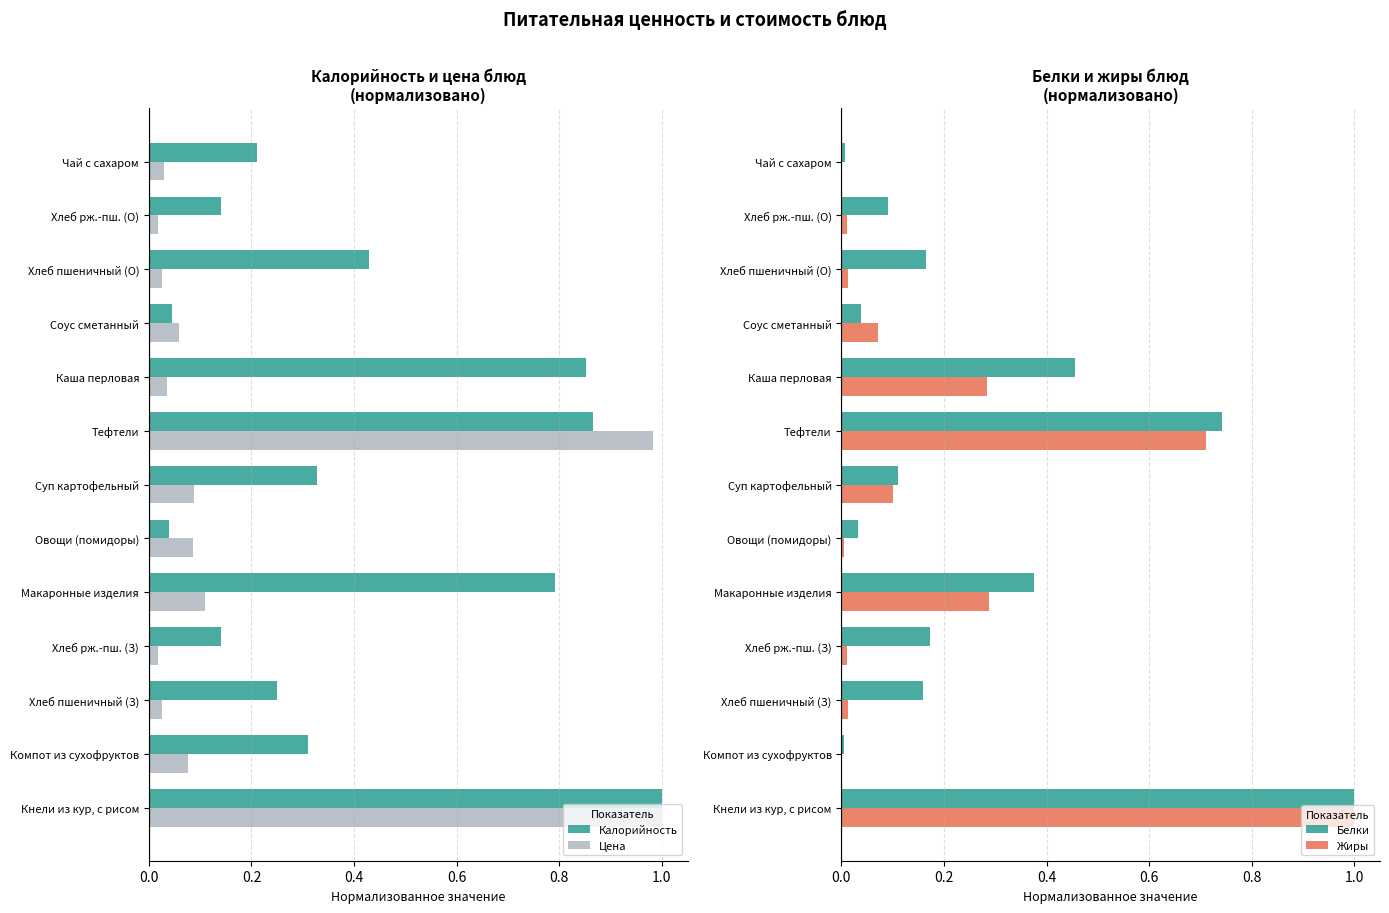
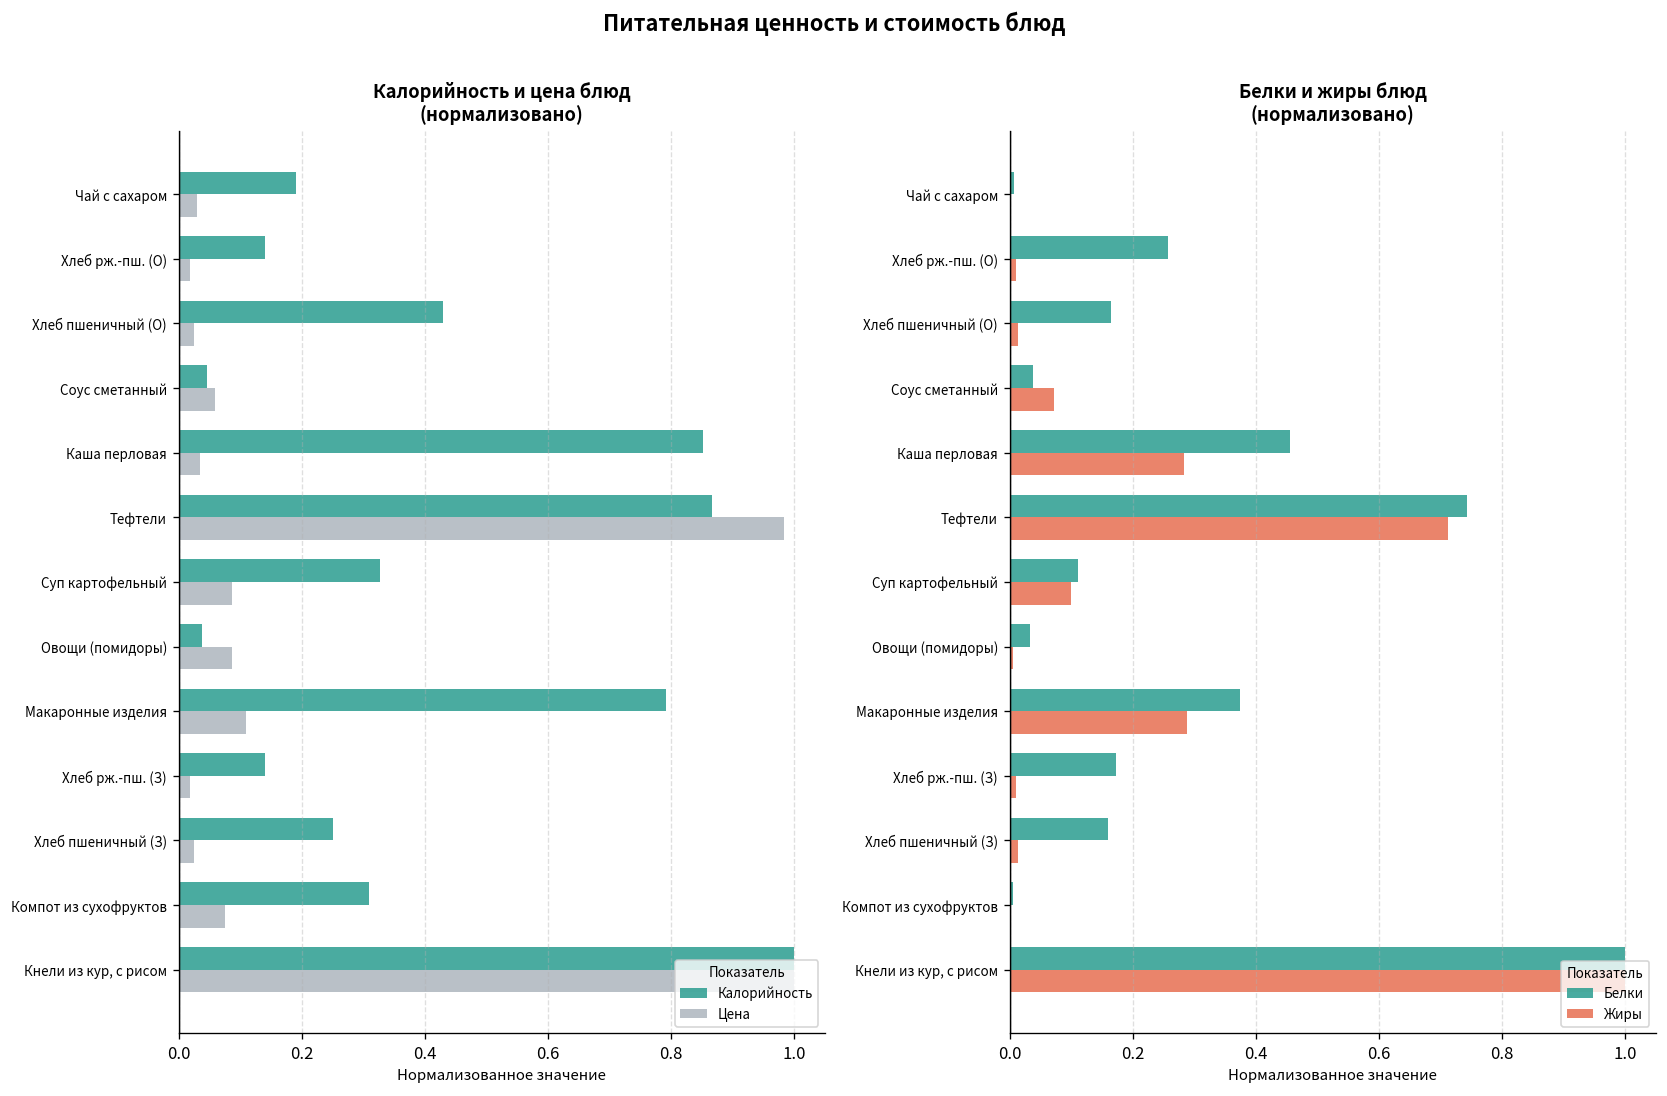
Калорийность и цена блюд (нормализовано), Калорийность, Чай с сахаром: 0.21 -> 0.19
Белки и жиры блюд (нормализовано), Белки, Хлеб рж.-пш. (О): 0.09 -> 0.26
